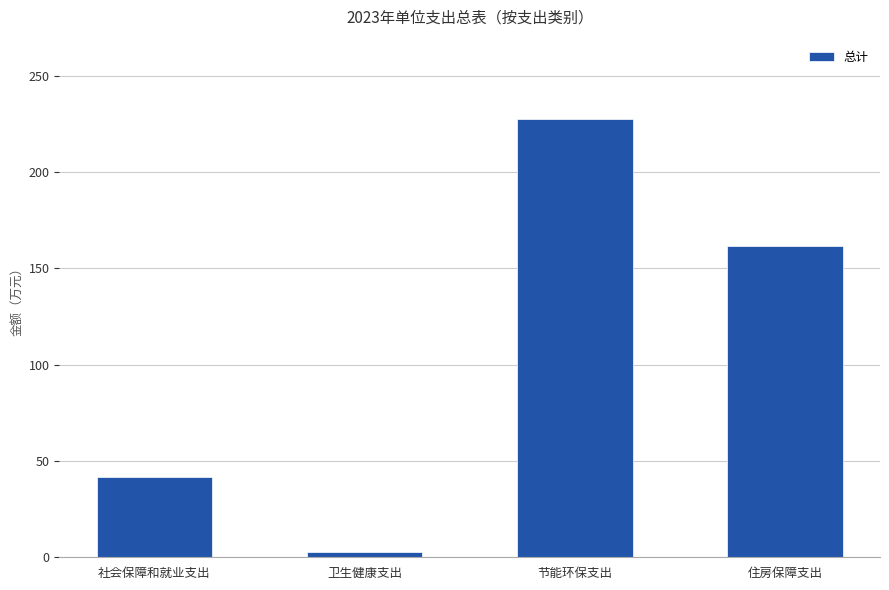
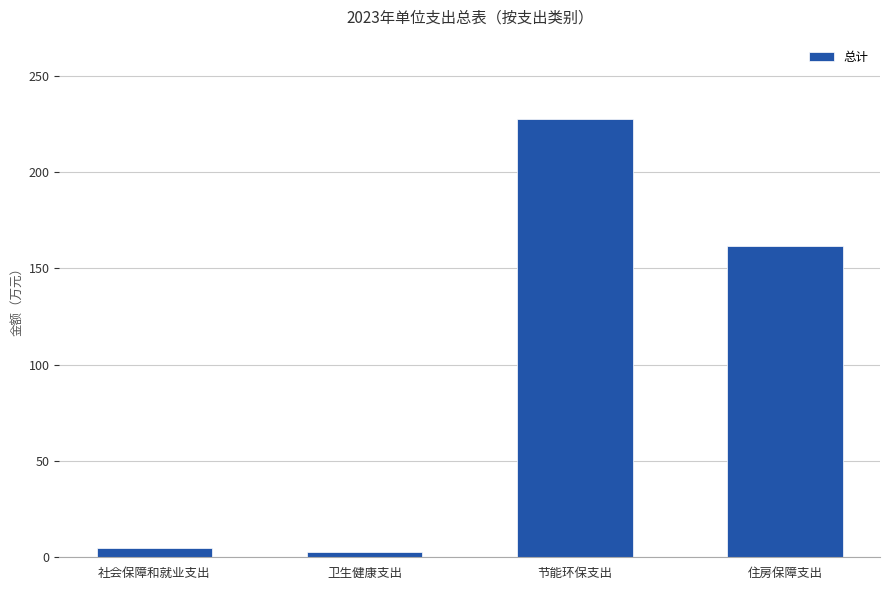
社会保障和就业支出: 42 -> 5
